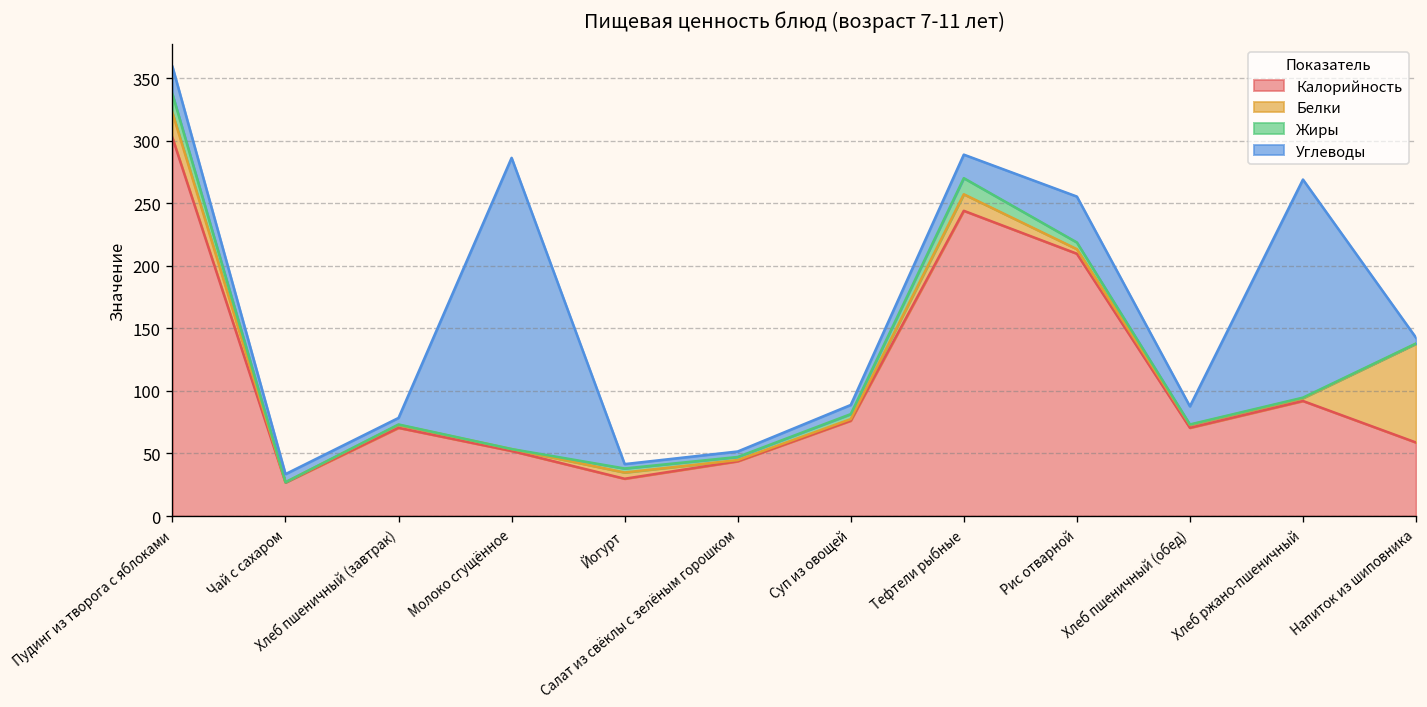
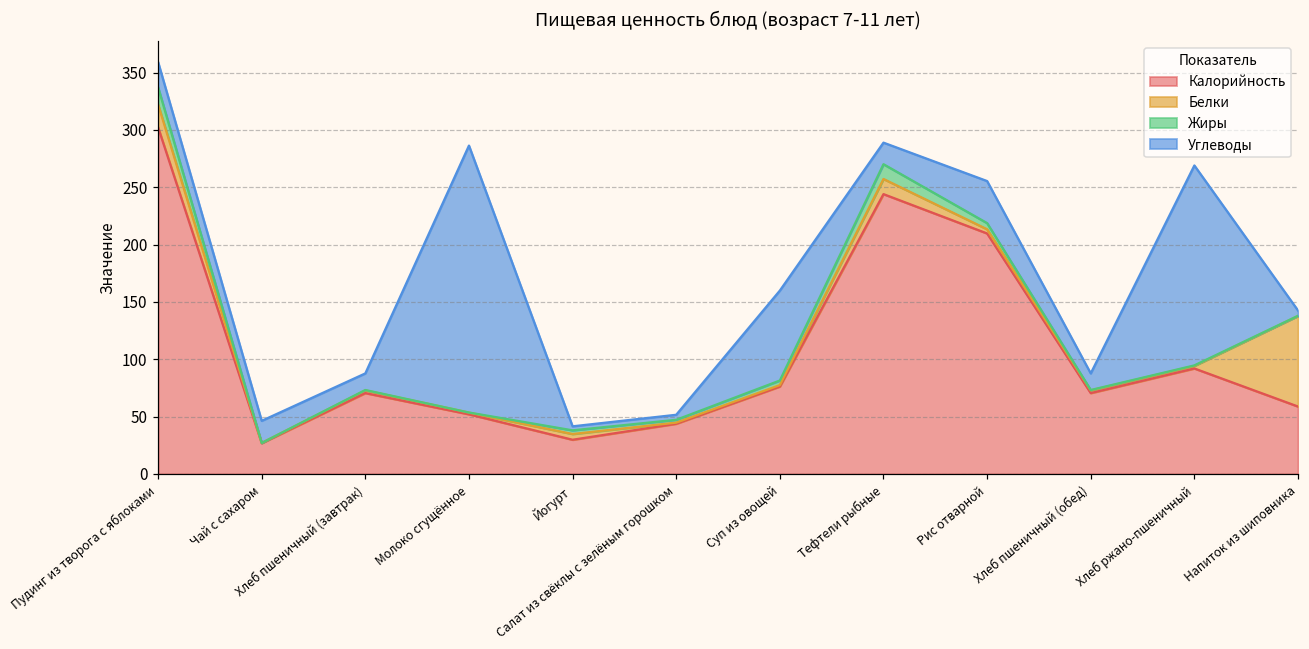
Углеводы, Чай с сахаром: 7 -> 19
Углеводы, Хлеб пшеничный (завтрак): 5 -> 14
Углеводы, Суп из овощей: 7 -> 78
